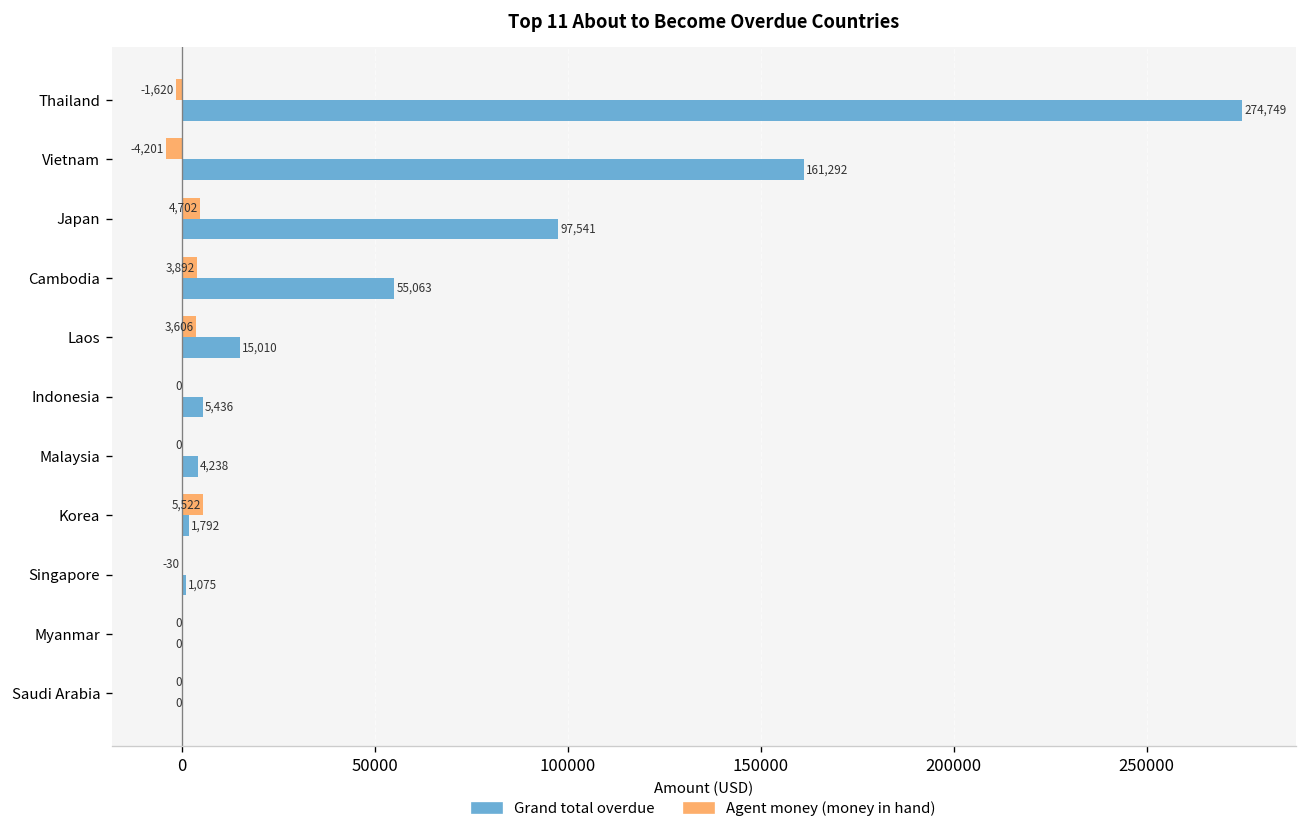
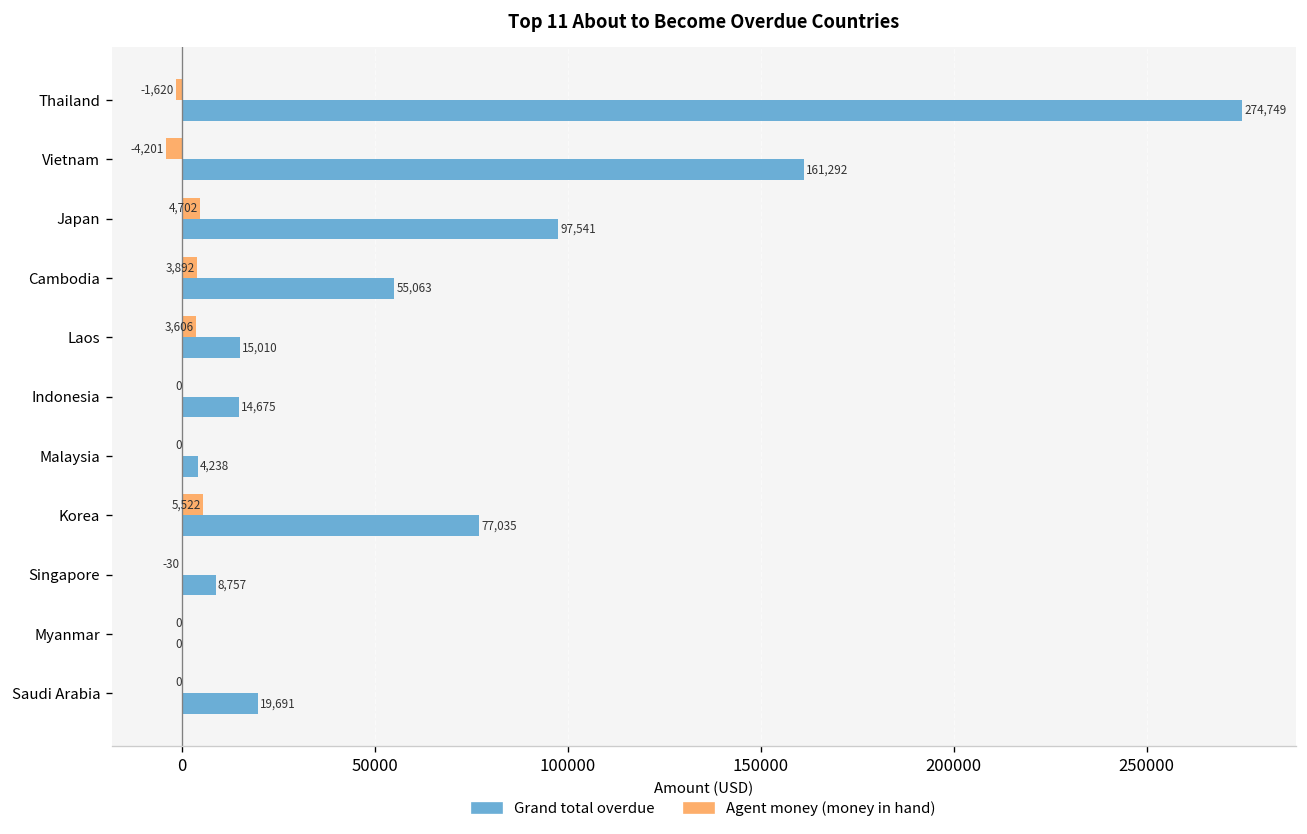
Grand total overdue, Indonesia: 5,436 -> 14,675
Grand total overdue, Korea: 1,792 -> 77,035
Grand total overdue, Singapore: 1,075 -> 8,757
Grand total overdue, Saudi Arabia: 0 -> 19,691
